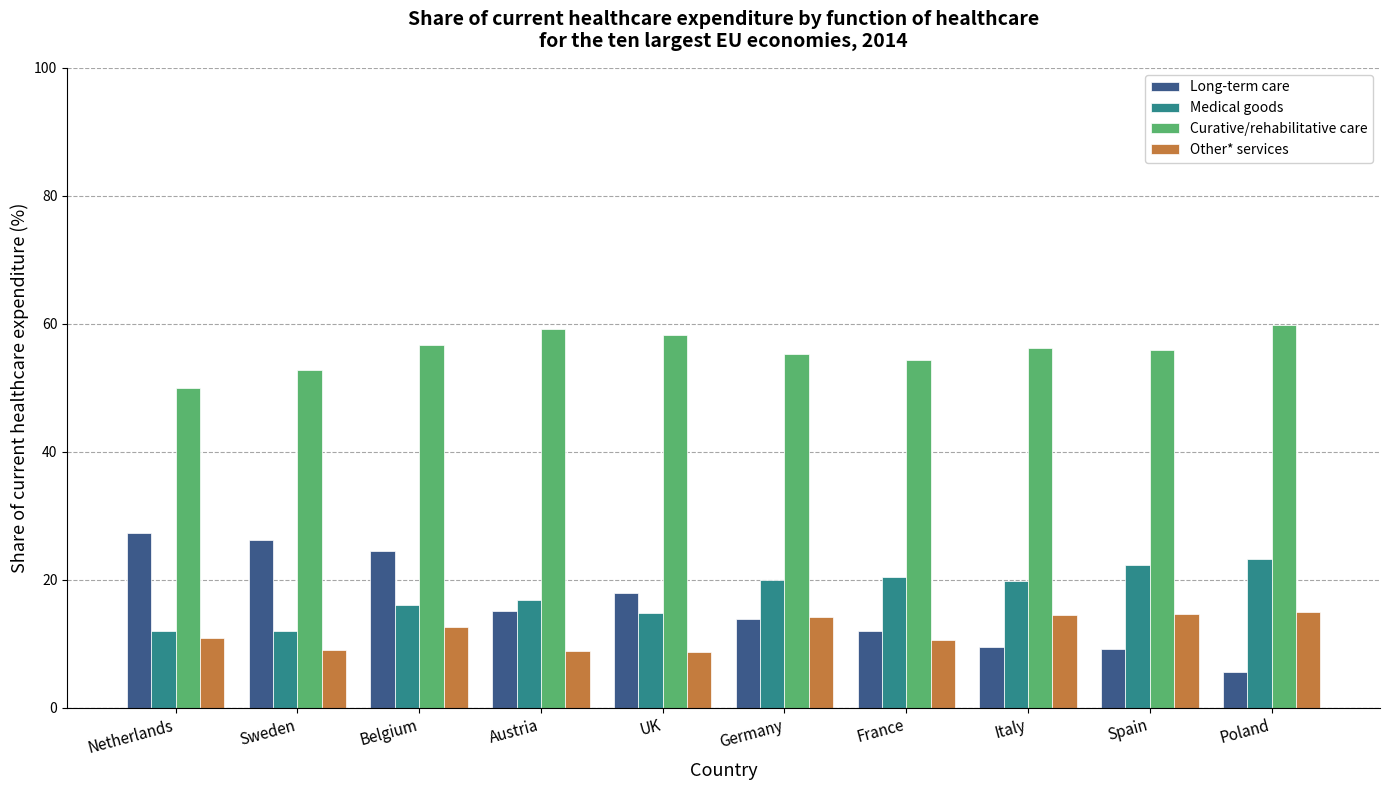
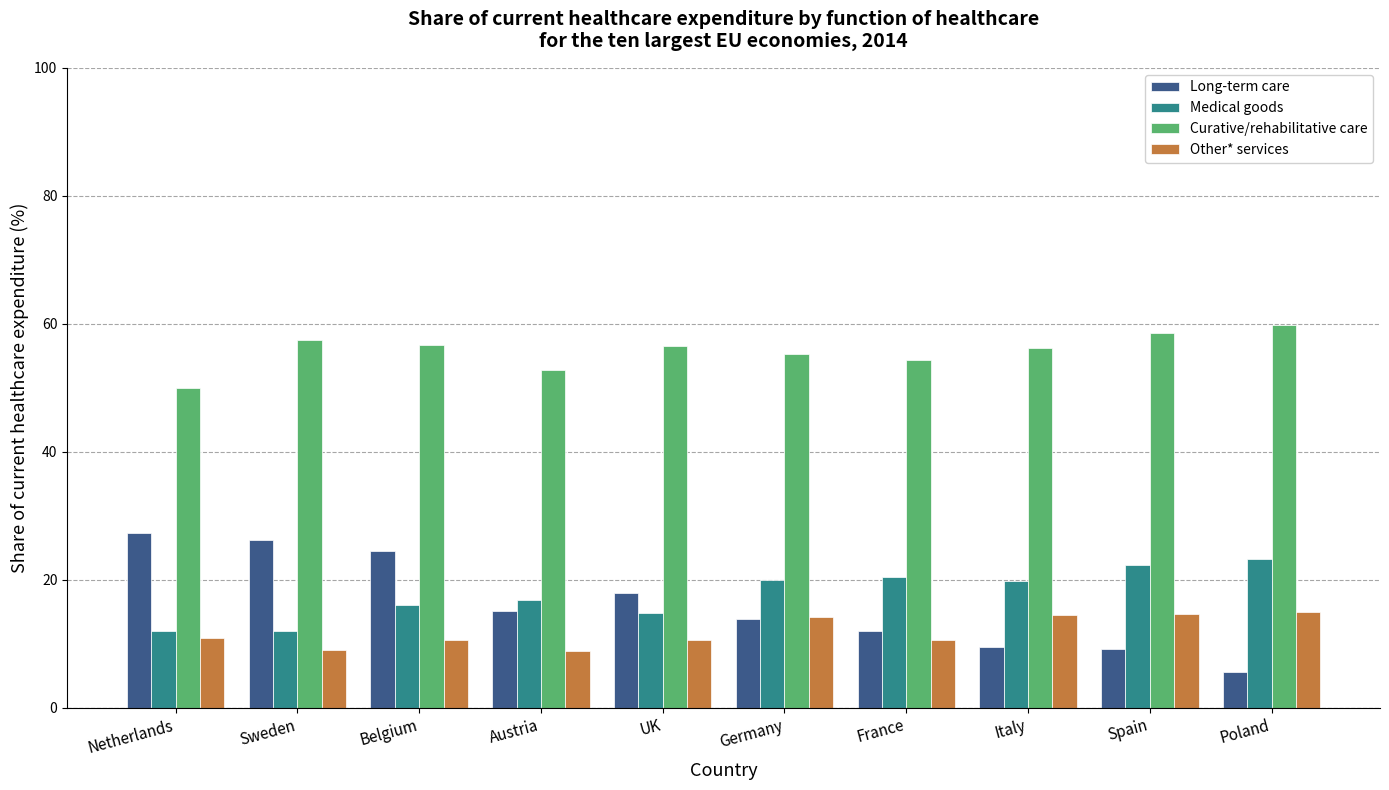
Curative/rehabilitative care, Sweden: 53 -> 57
Other* services, Belgium: 13 -> 11
Curative/rehabilitative care, Austria: 59 -> 53
Curative/rehabilitative care, UK: 58 -> 57
Other* services, UK: 9 -> 11
Curative/rehabilitative care, Spain: 56 -> 59
